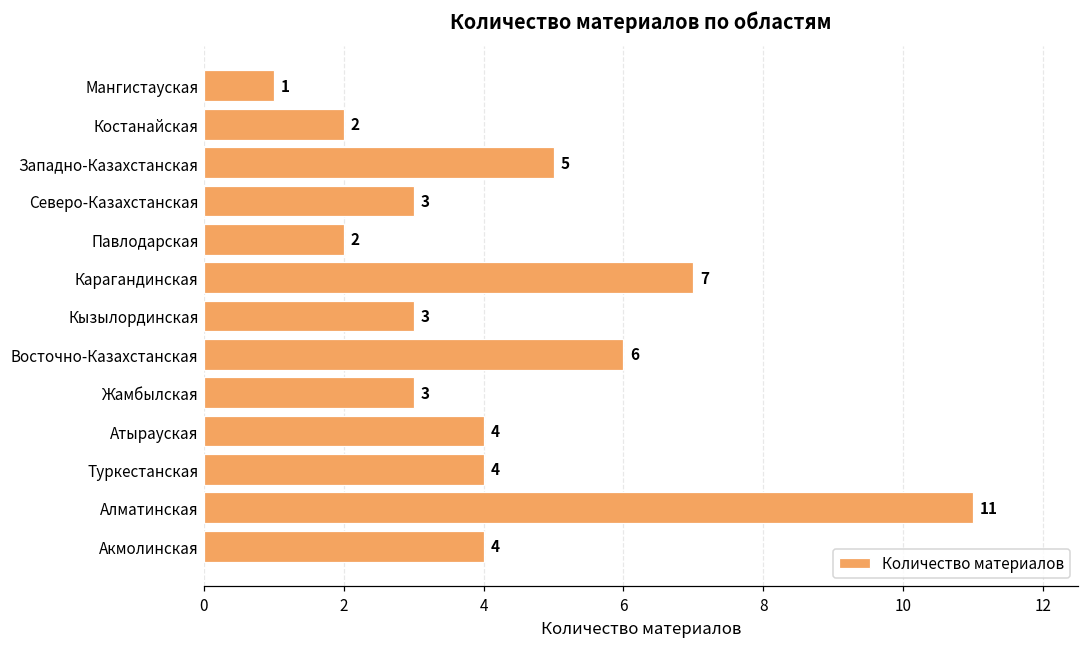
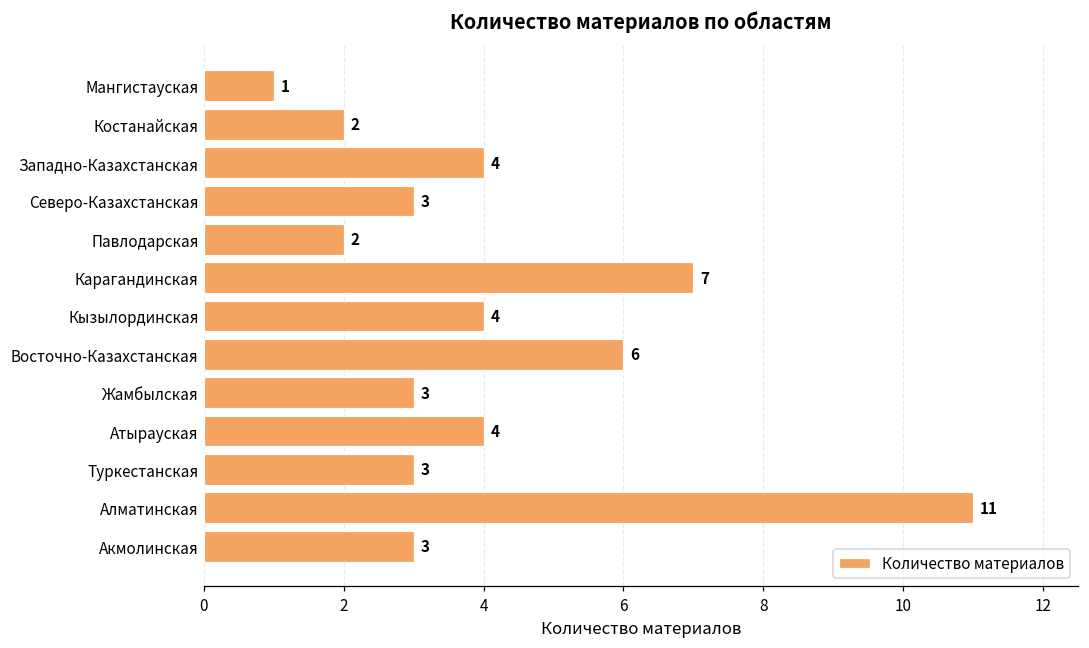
Западно-Казахстанская: 5 -> 4
Кызылординская: 3 -> 4
Туркестанская: 4 -> 3
Акмолинская: 4 -> 3
